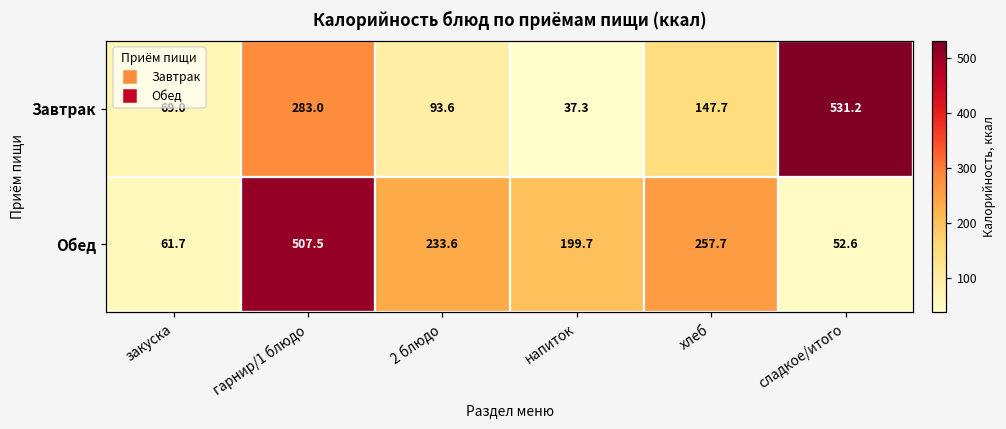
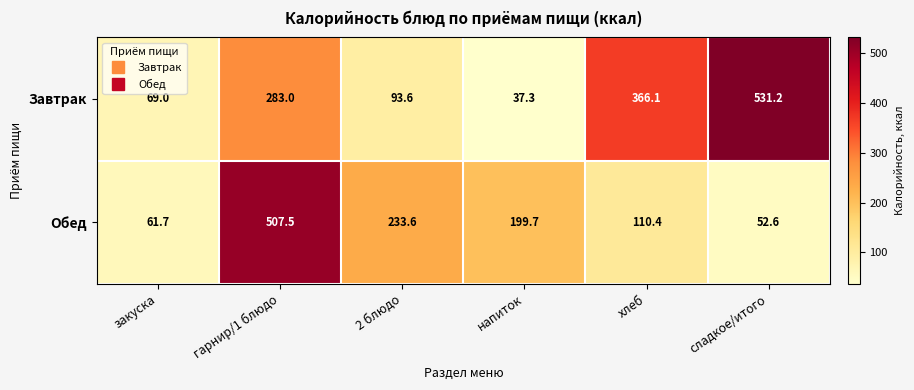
Завтрак, хлеб: 147.7 -> 366.1
Обед, хлеб: 257.7 -> 110.4
